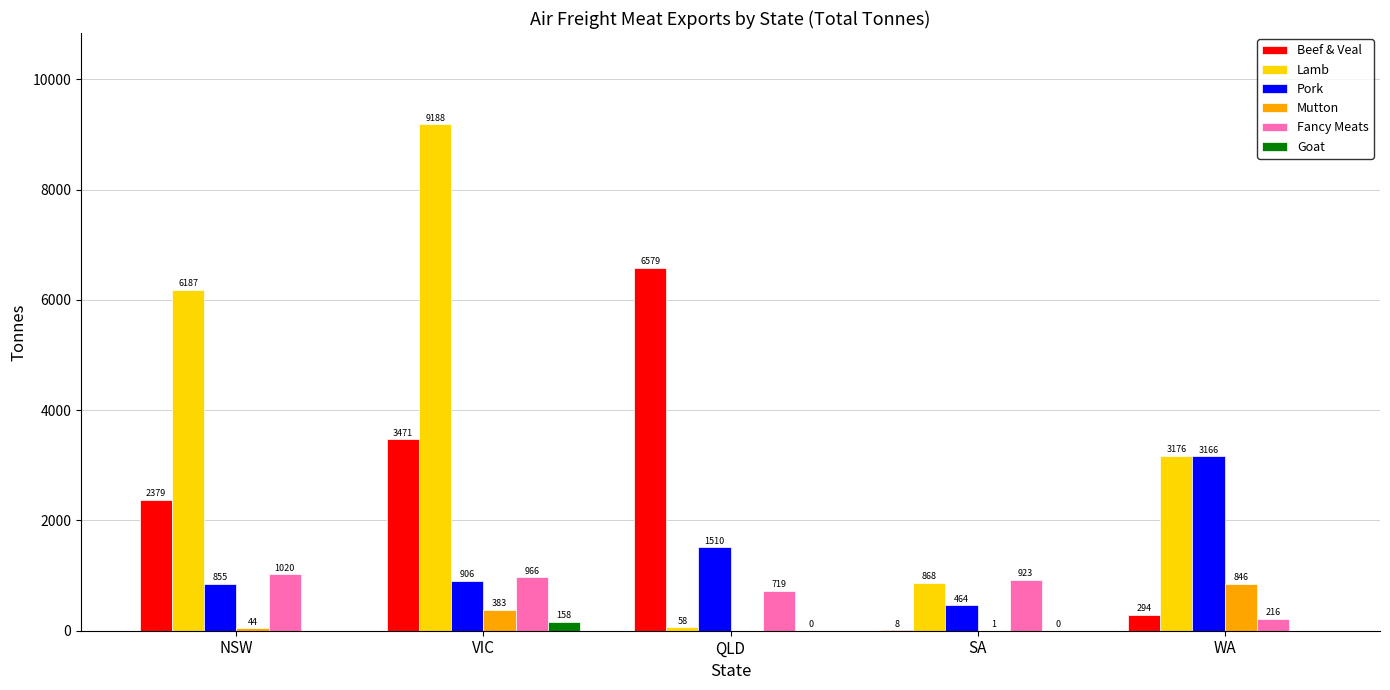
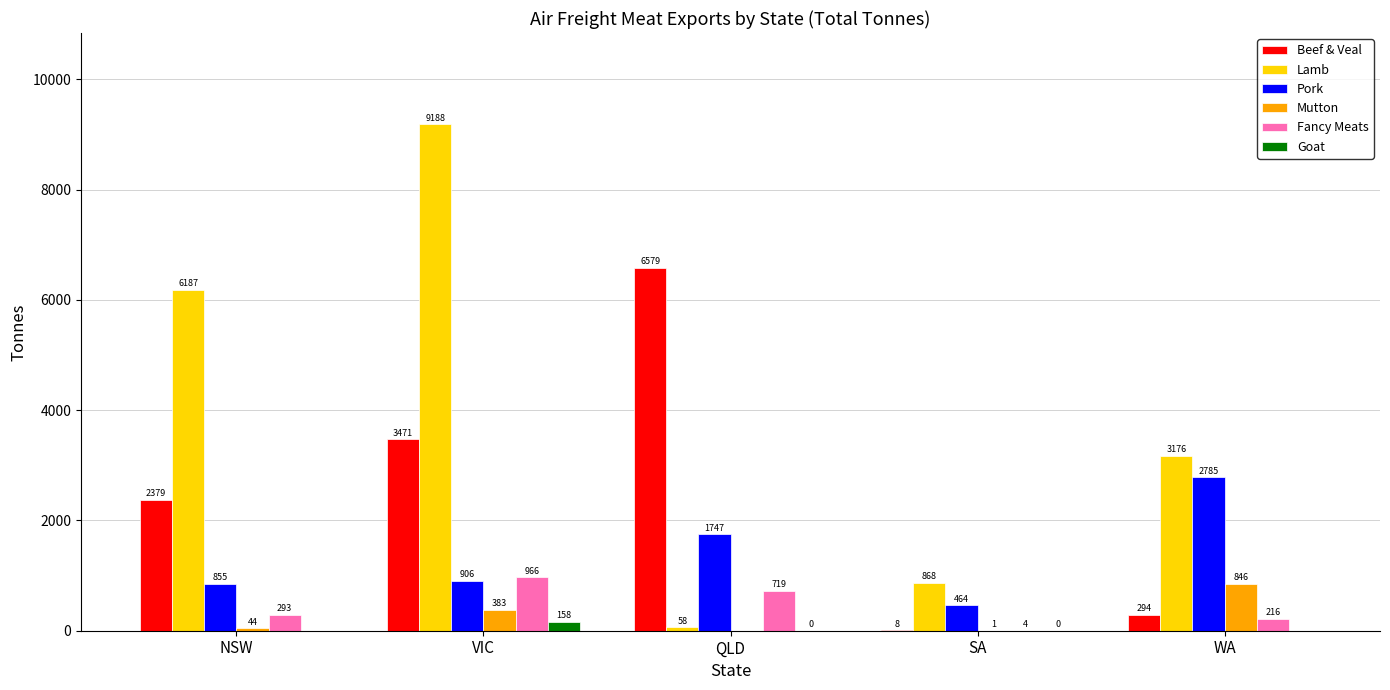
Fancy Meats, NSW: 1020 -> 293
Pork, QLD: 1510 -> 1747
Fancy Meats, SA: 923 -> 4
Pork, WA: 3166 -> 2785
